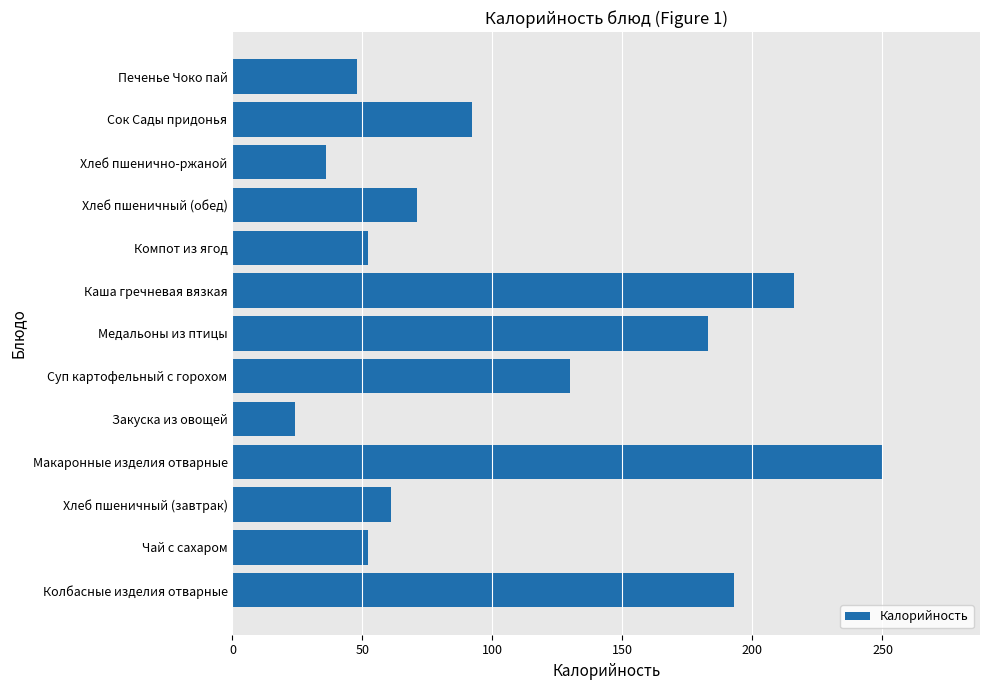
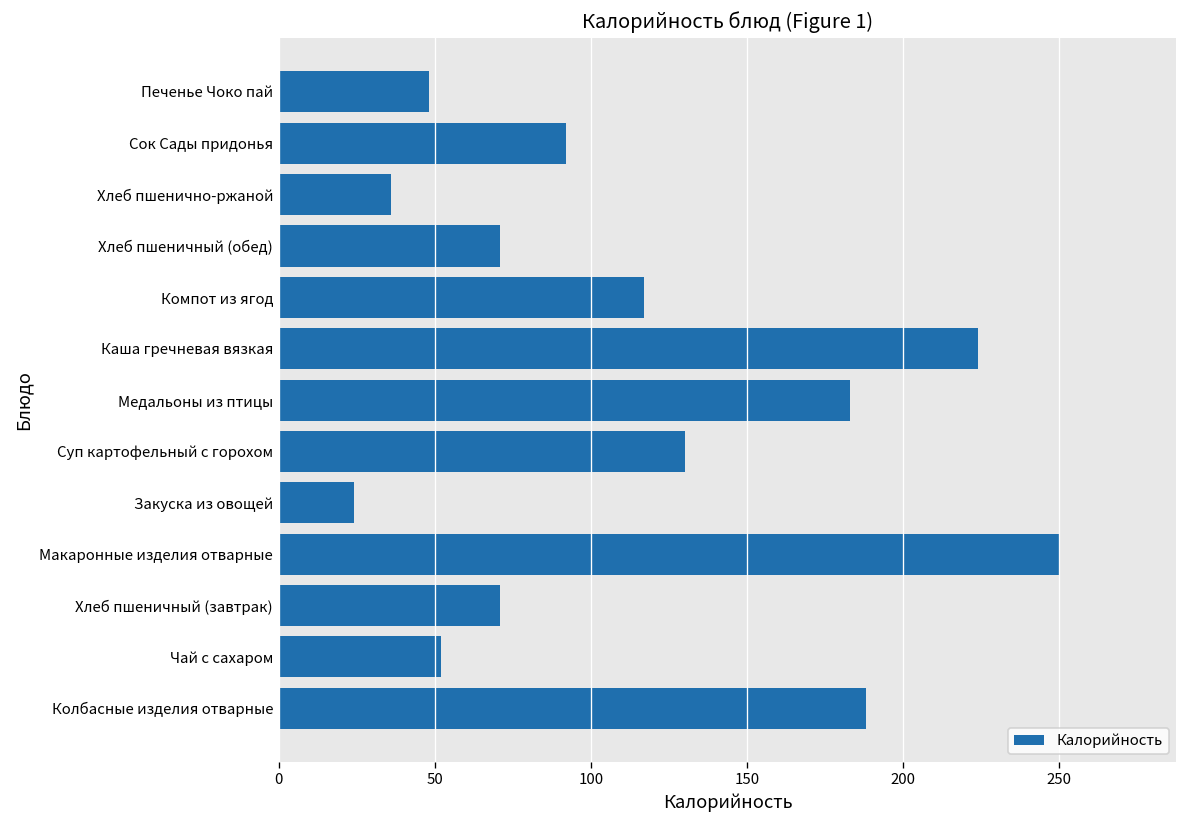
Компот из ягод: 52 -> 117
Каша гречневая вязкая: 216 -> 224
Хлеб пшеничный (завтрак): 61 -> 71
Колбасные изделия отварные: 193 -> 188
